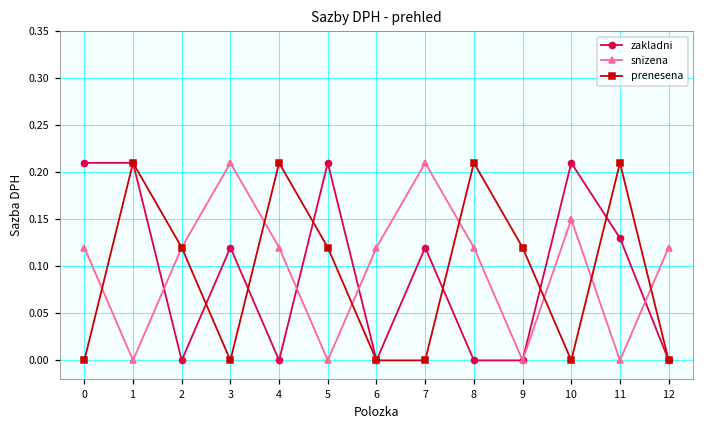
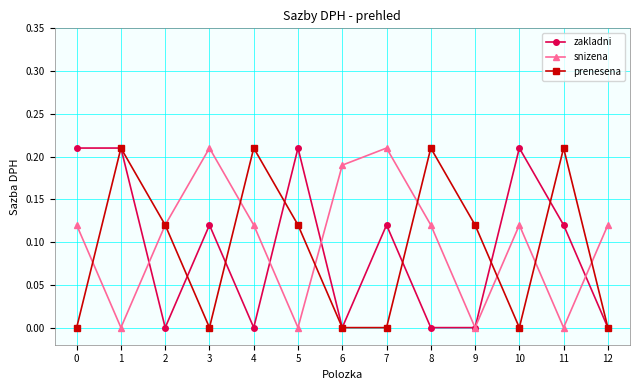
snizena, 6: 0.12 -> 0.19
snizena, 10: 0.15 -> 0.12
zakladni, 11: 0.13 -> 0.12
